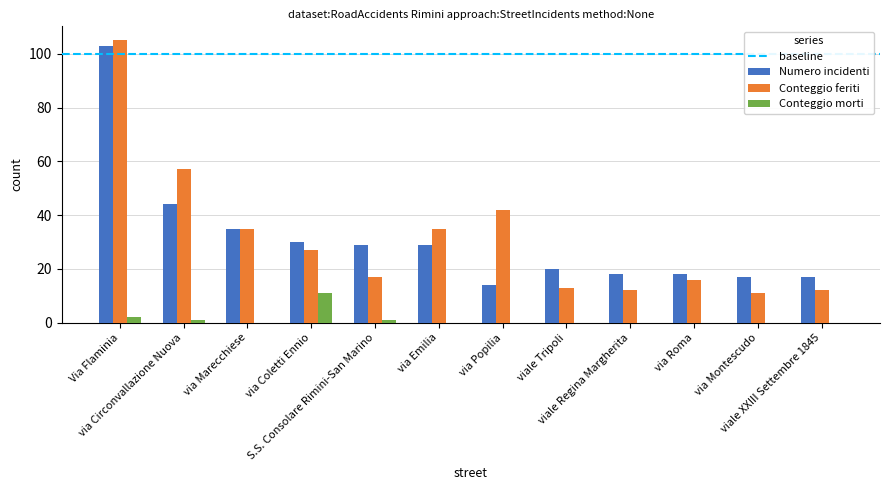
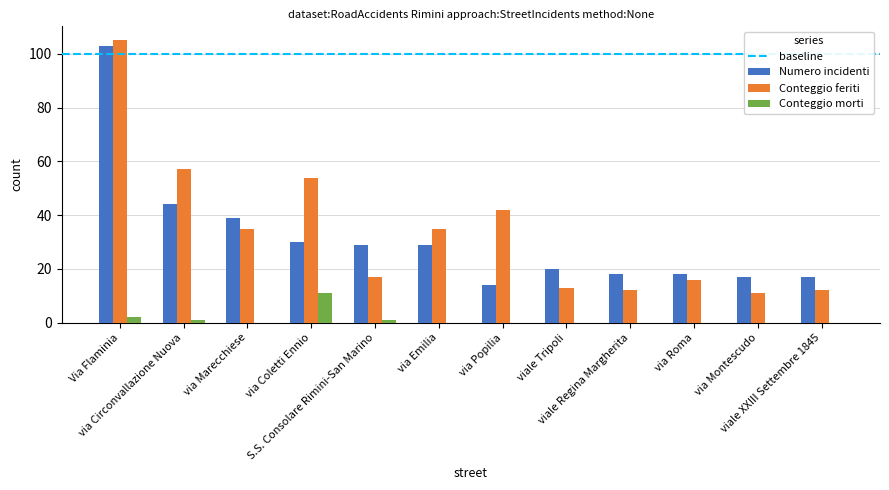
Numero incidenti, via Marecchiese: 35 -> 39
Conteggio feriti, via Coletti Ennio: 27 -> 54
